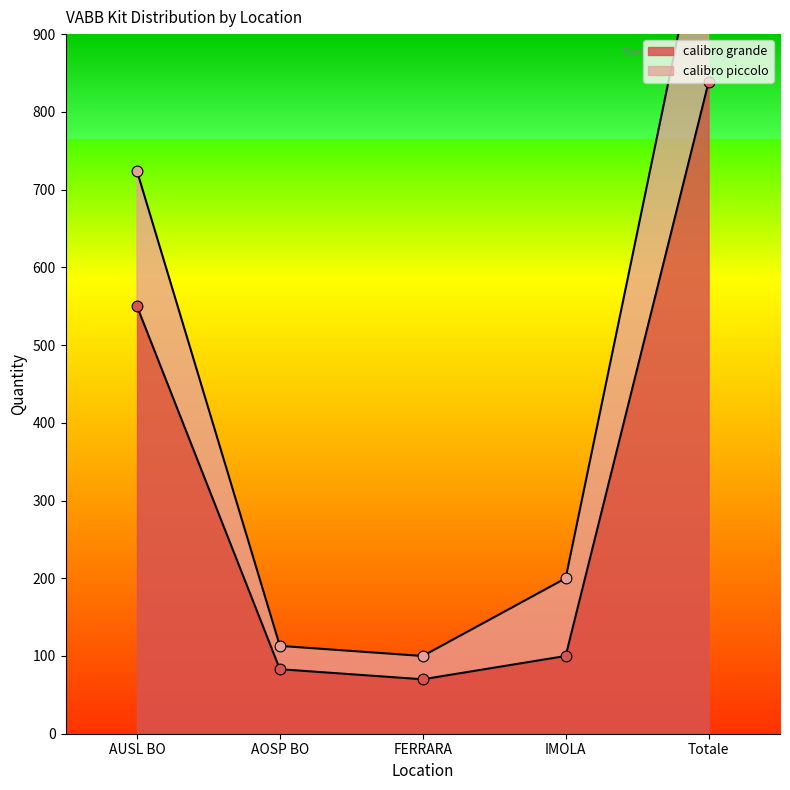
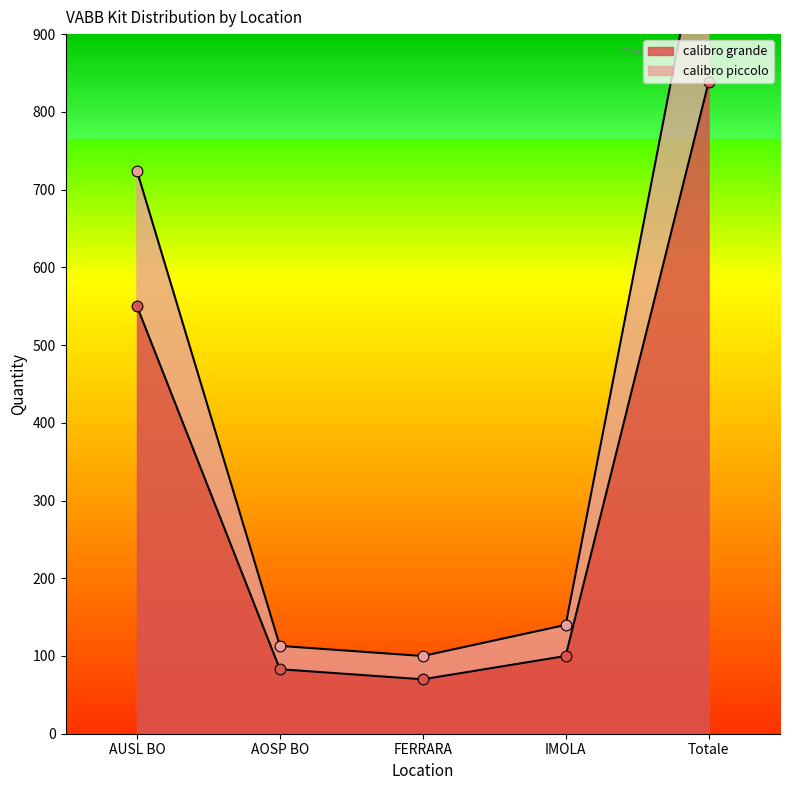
calibro piccolo, IMOLA: 100 -> 40
